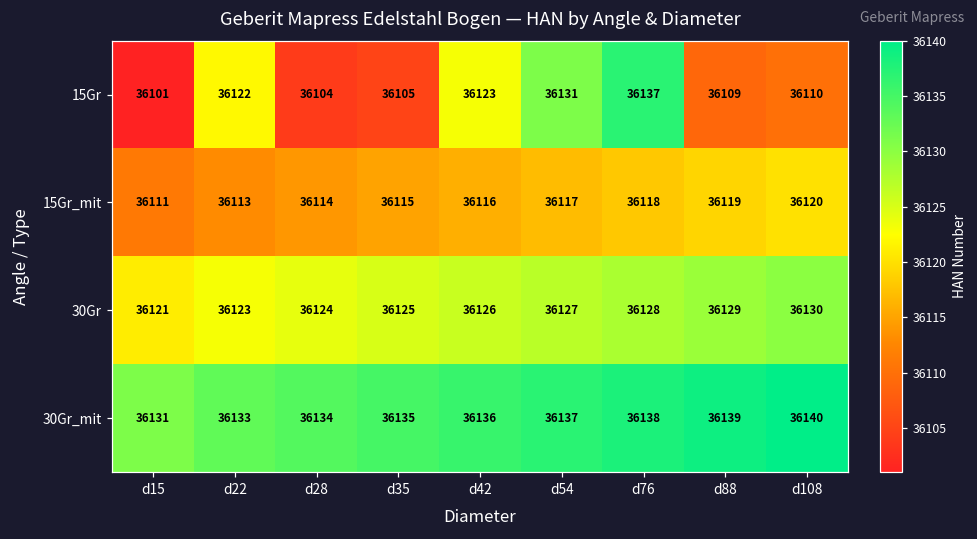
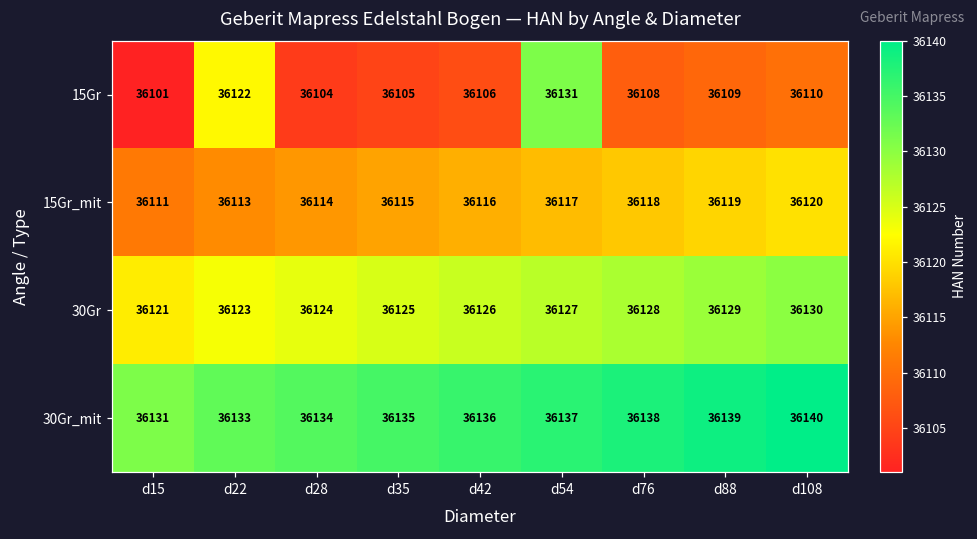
15Gr, d42: 36123 -> 36106
15Gr, d76: 36137 -> 36108
